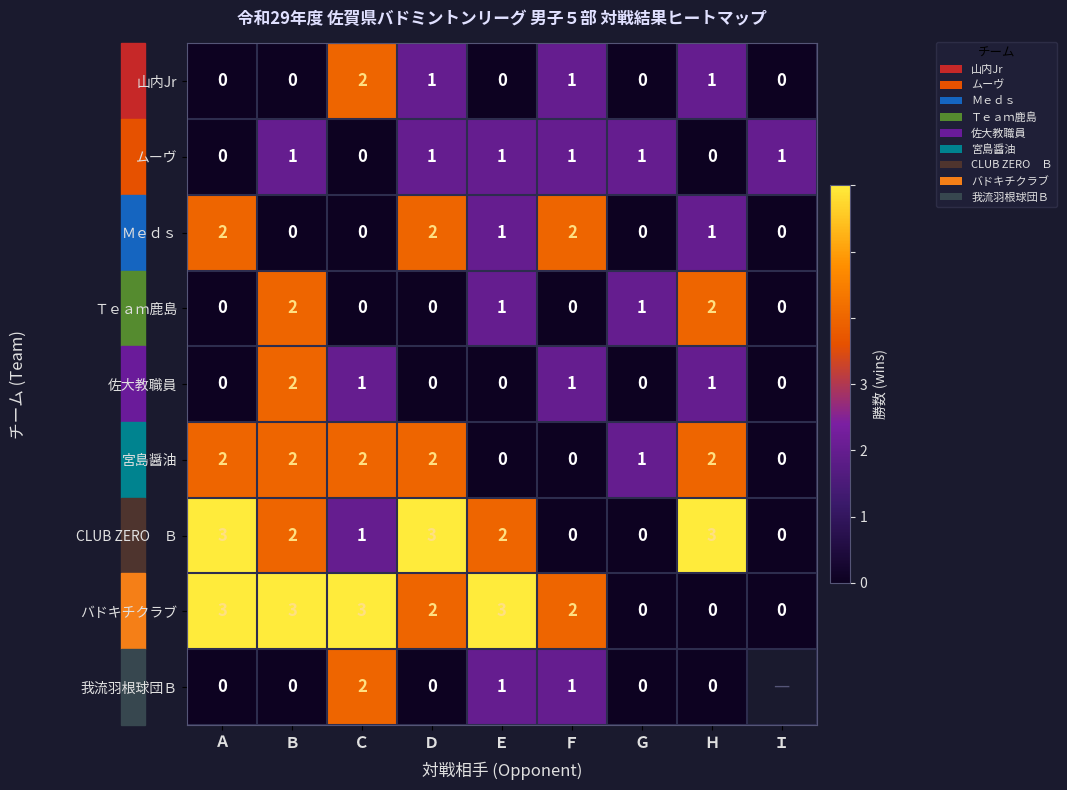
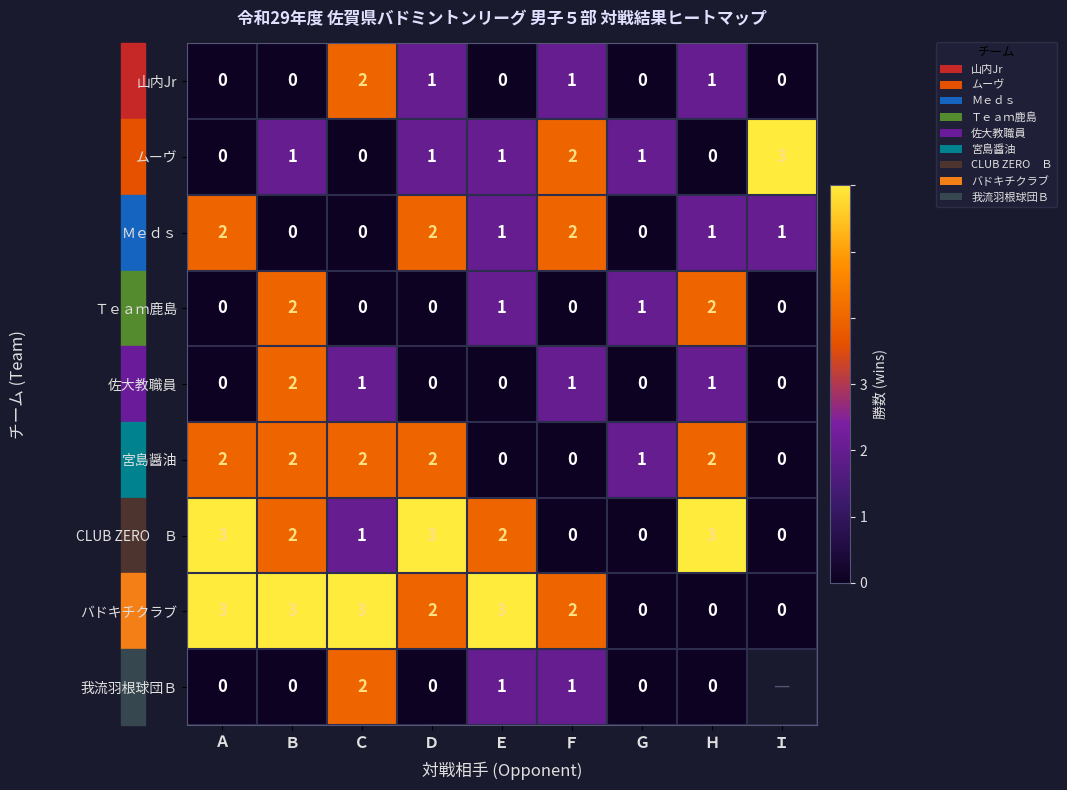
ムーヴ, Ｆ: 1 -> 2
ムーヴ, Ｉ: 1 -> 3
Ｍｅｄｓ, Ｉ: 0 -> 1
